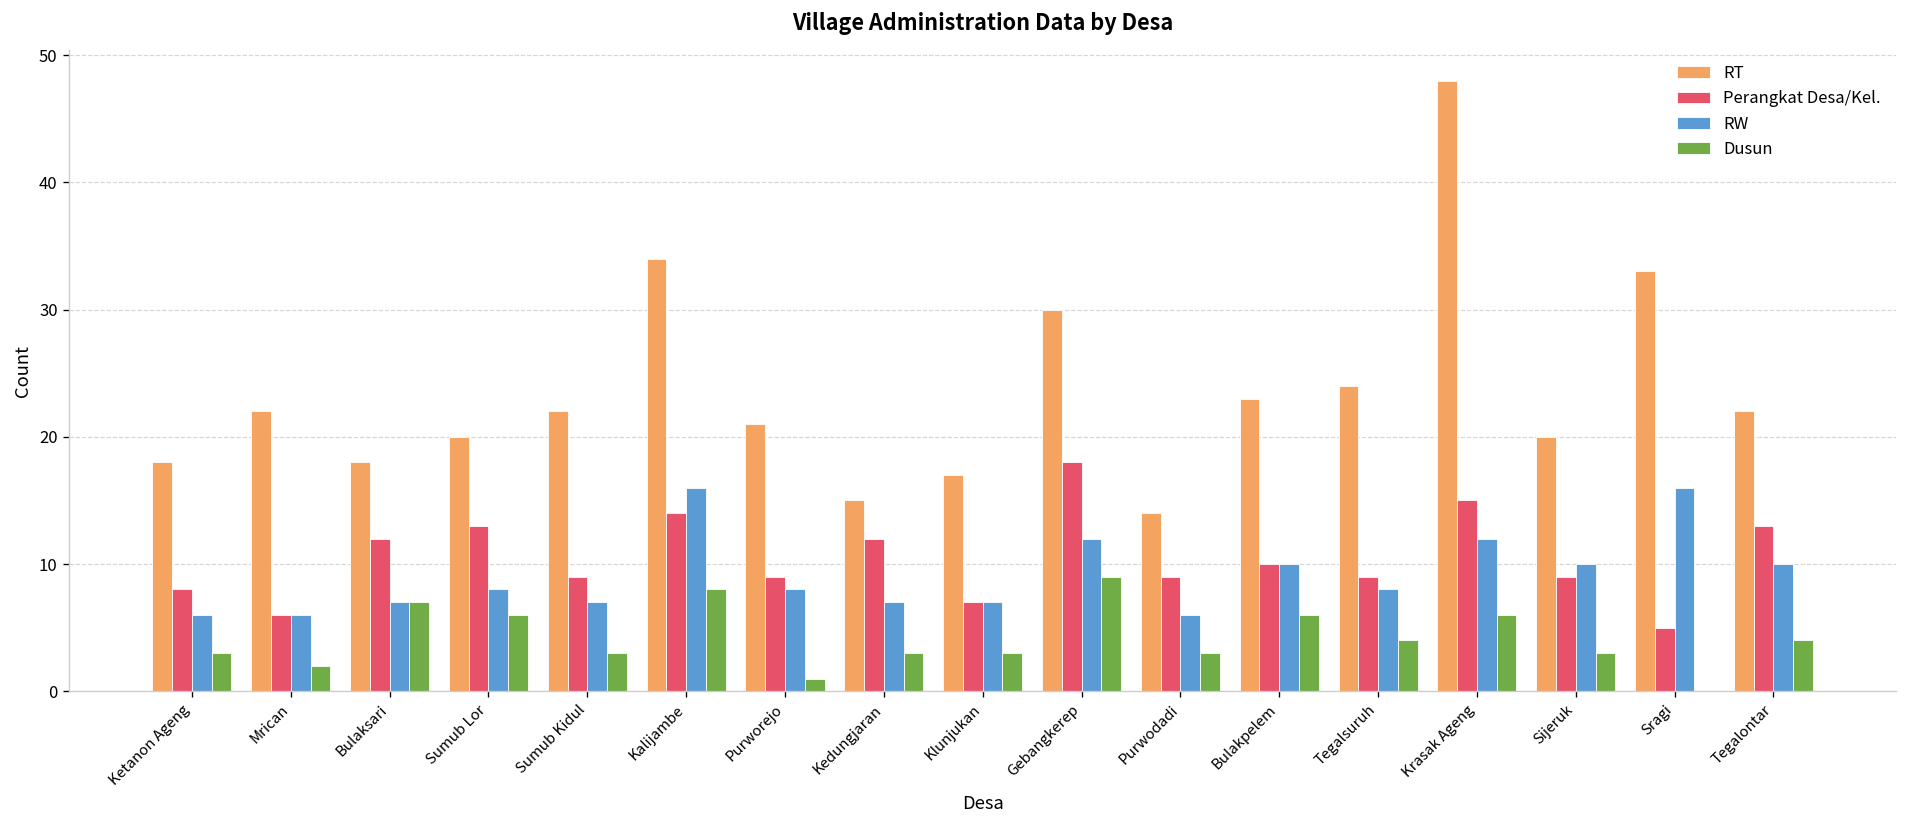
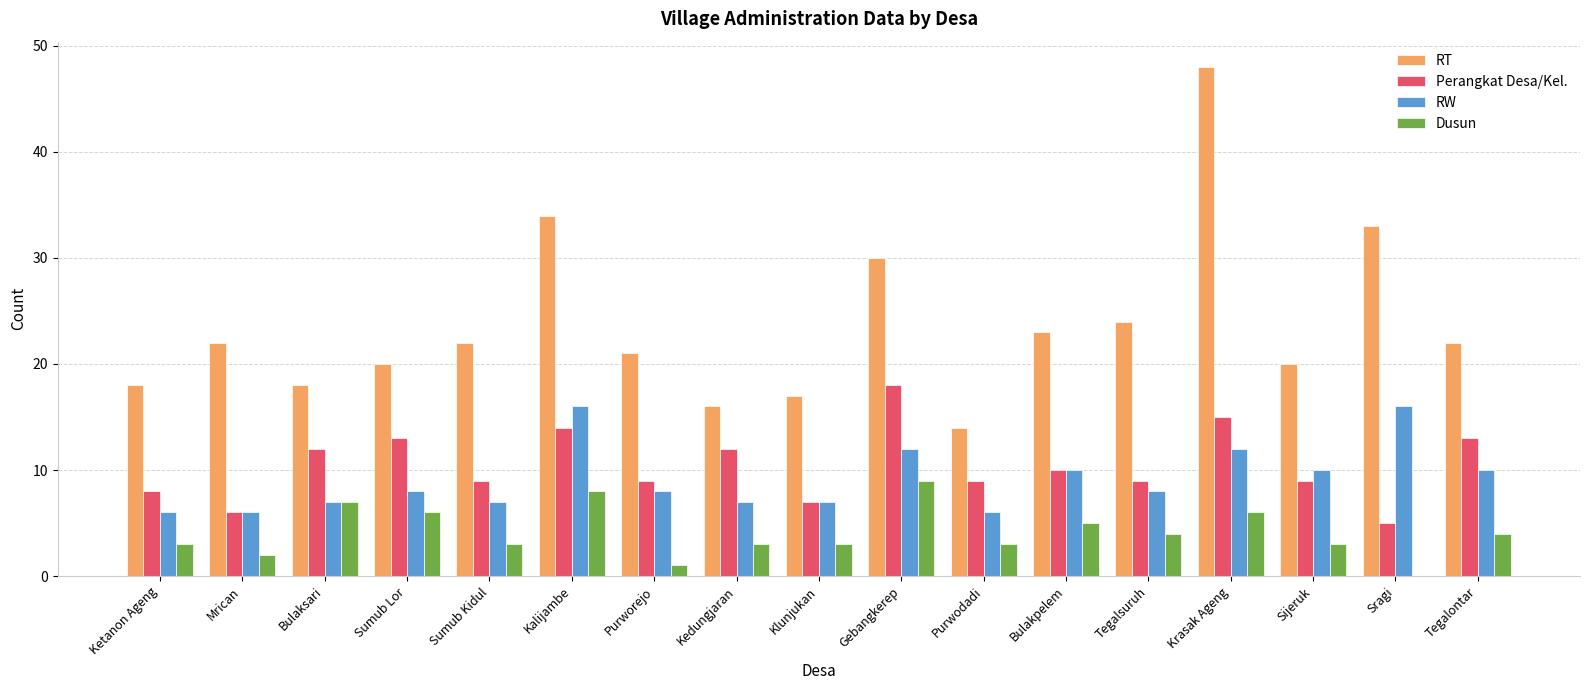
RT, Kedungjaran: 15 -> 16
Dusun, Bulakpelem: 6 -> 5
